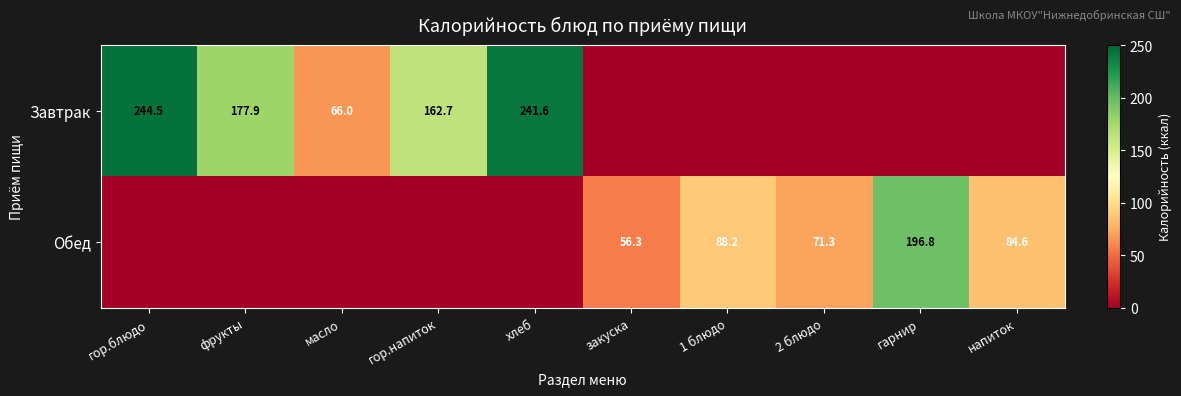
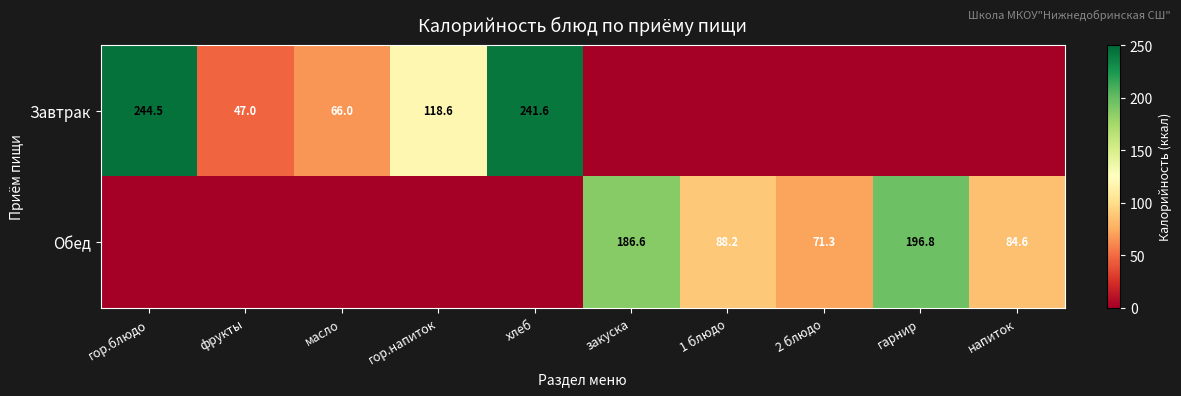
Завтрак, фрукты: 177.9 -> 47.0
Завтрак, гор.напиток: 162.7 -> 118.6
Обед, закуска: 56.3 -> 186.6
